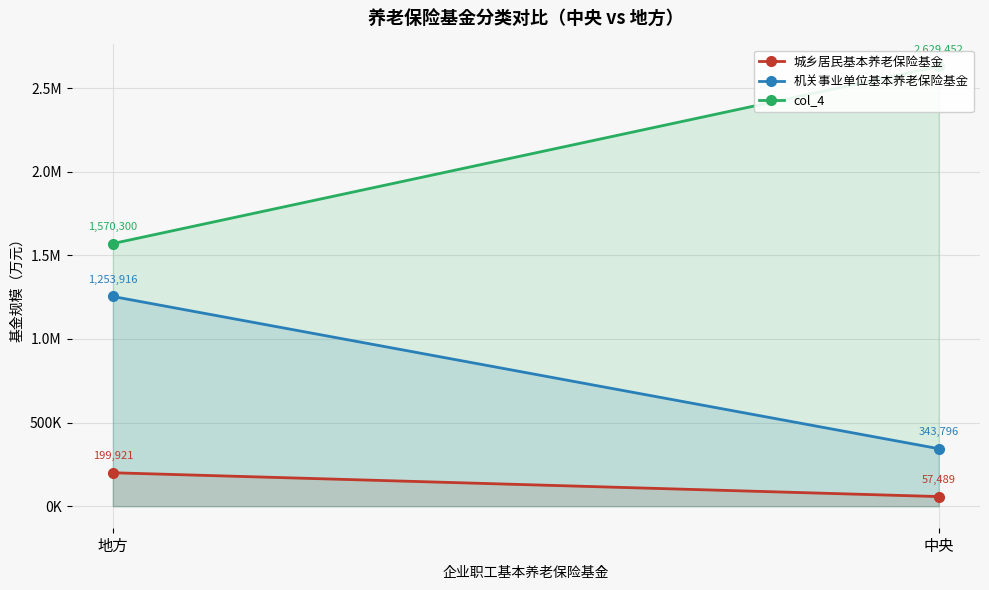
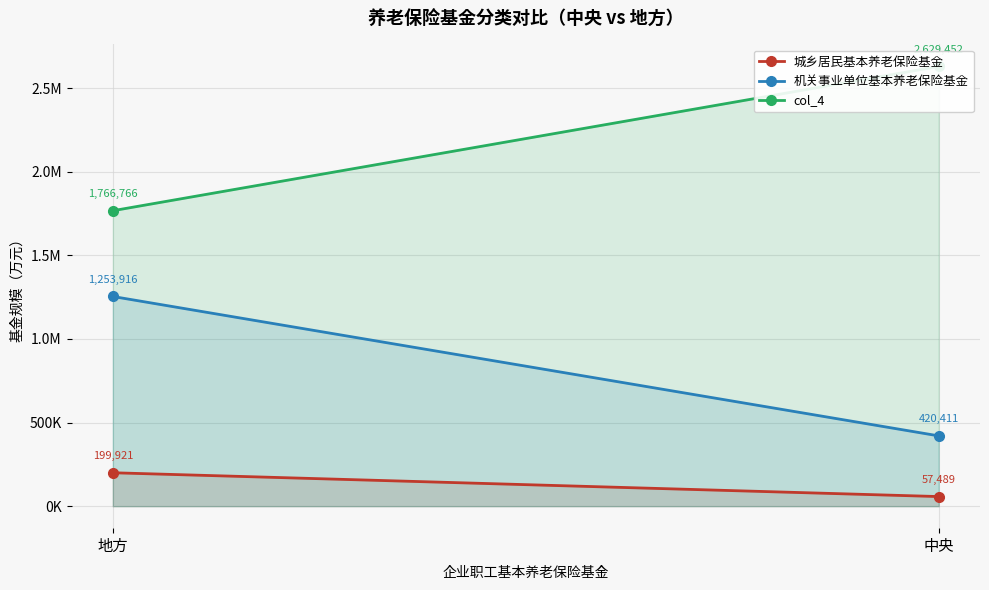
col_4, 地方: 1,570,300 -> 1,766,766
机关事业单位基本养老保险基金, 中央: 343,796 -> 420,411
